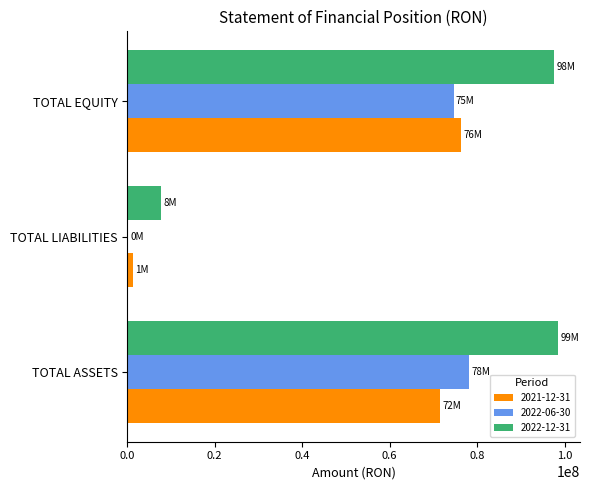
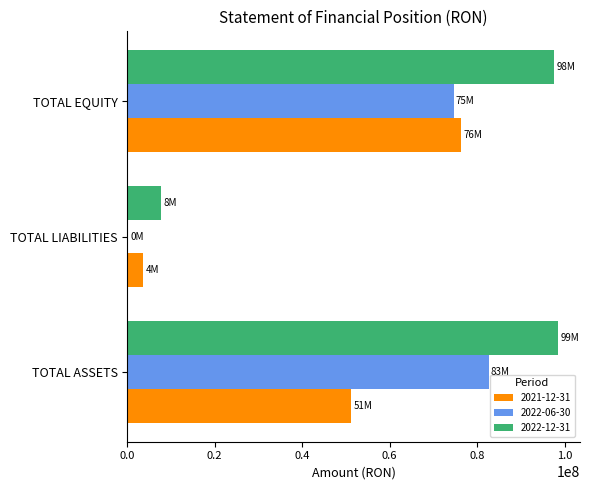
2021-12-31, TOTAL LIABILITIES: 1M -> 4M
2022-06-30, TOTAL ASSETS: 78000000 -> 83000000
2021-12-31, TOTAL ASSETS: 72M -> 51M
